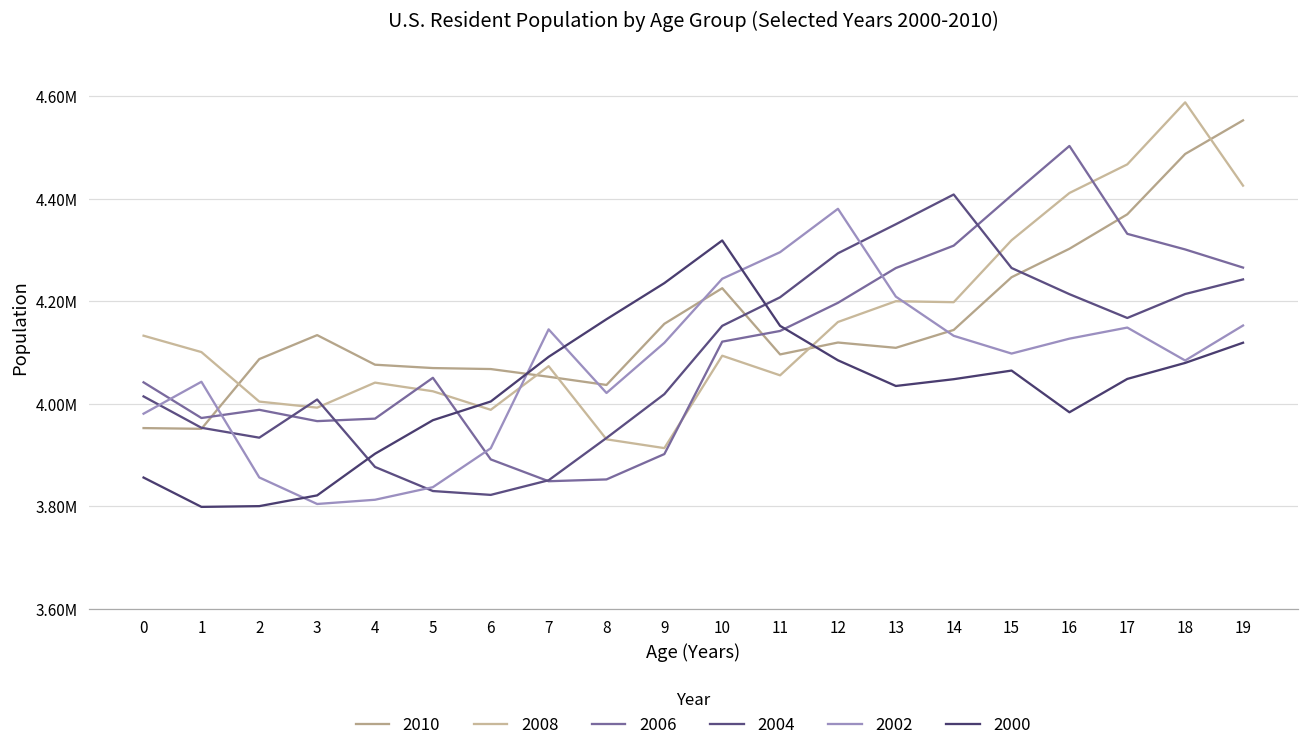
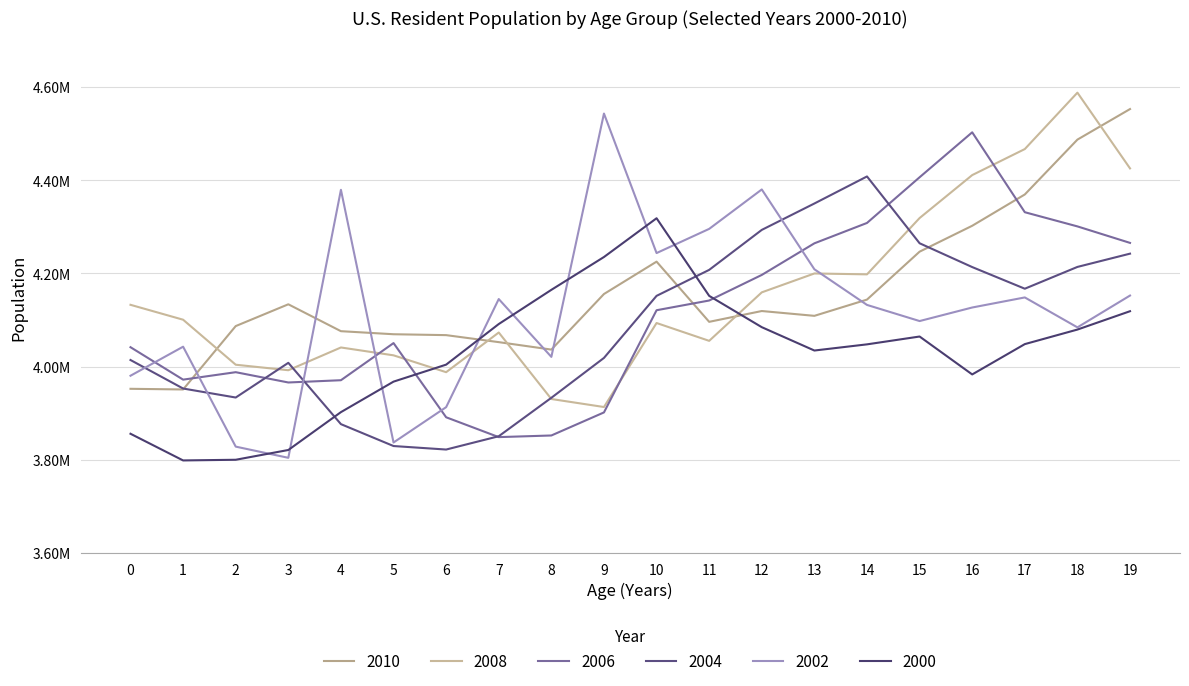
2002, 2: 3860000 -> 3830000
2002, 4: 3810000 -> 4380000
2002, 9: 4120000 -> 4540000
